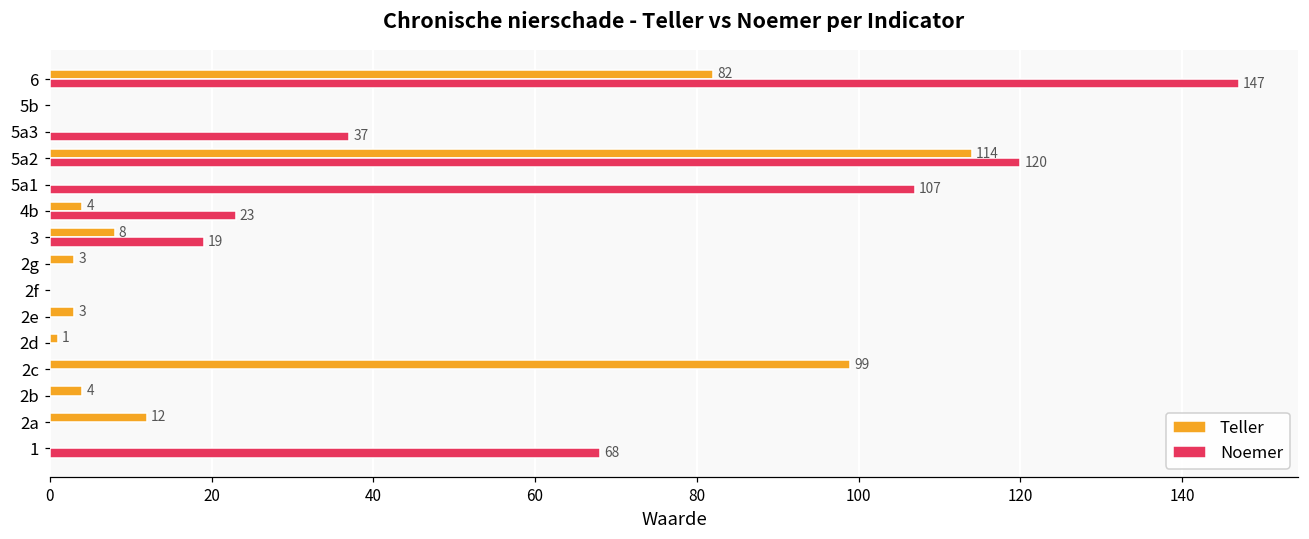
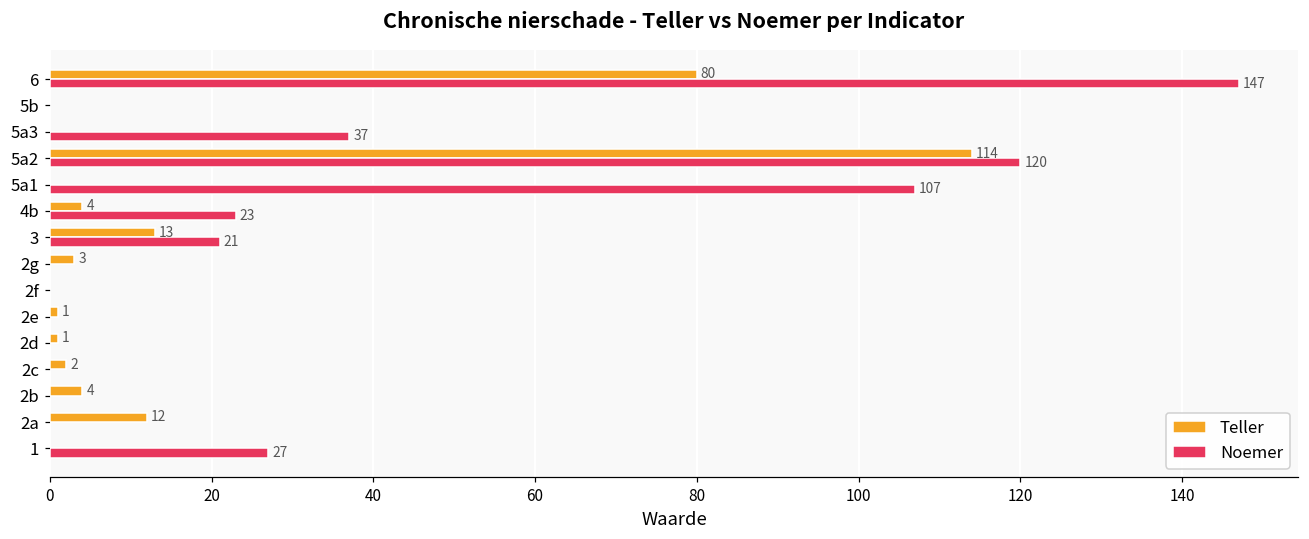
Teller, 6: 82 -> 80
Teller, 3: 8 -> 13
Noemer, 3: 19 -> 21
Teller, 2e: 3 -> 1
Teller, 2c: 99 -> 2
Noemer, 1: 68 -> 27
